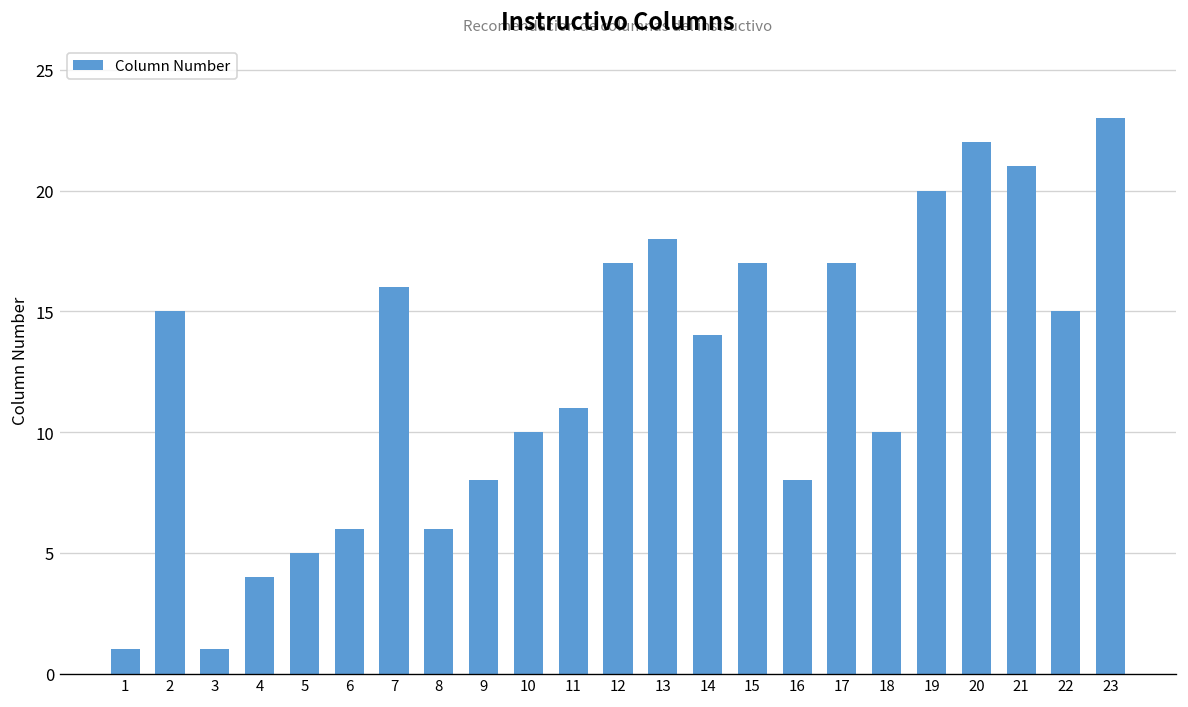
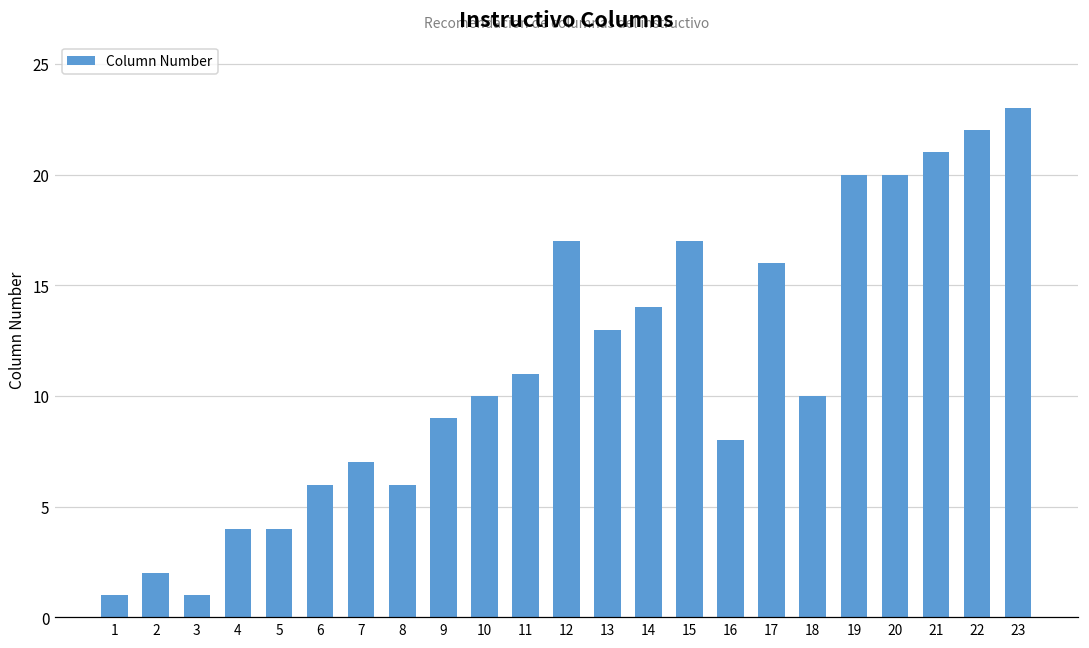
2: 15 -> 2
5: 5 -> 4
7: 16 -> 7
9: 8 -> 9
13: 18 -> 13
17: 17 -> 16
20: 22 -> 20
22: 15 -> 22
